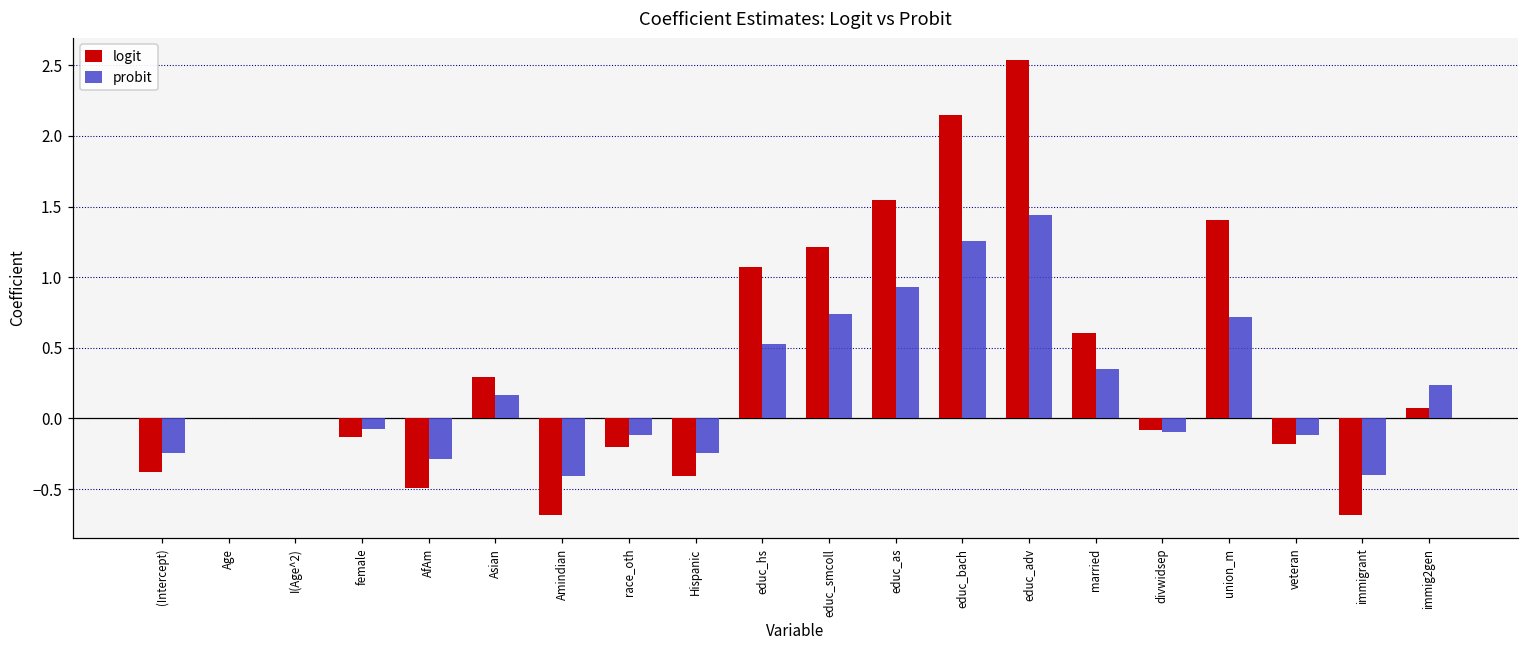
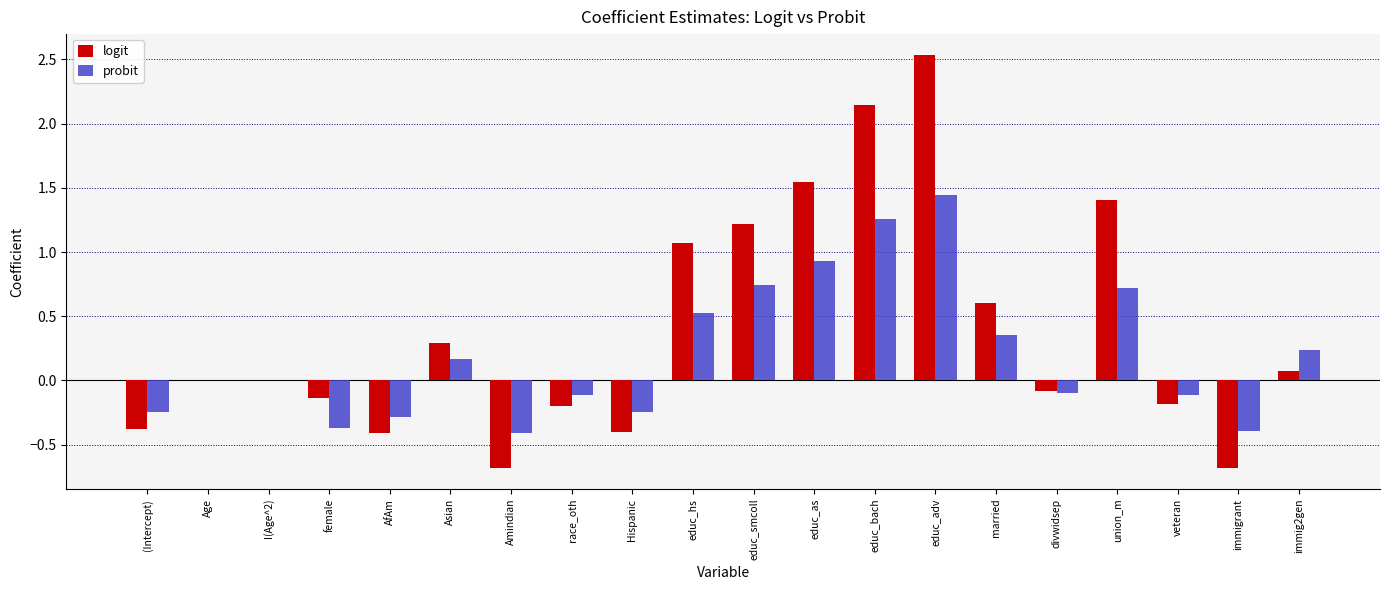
probit, female: -0.07 -> -0.37
logit, AfAm: -0.49 -> -0.41
